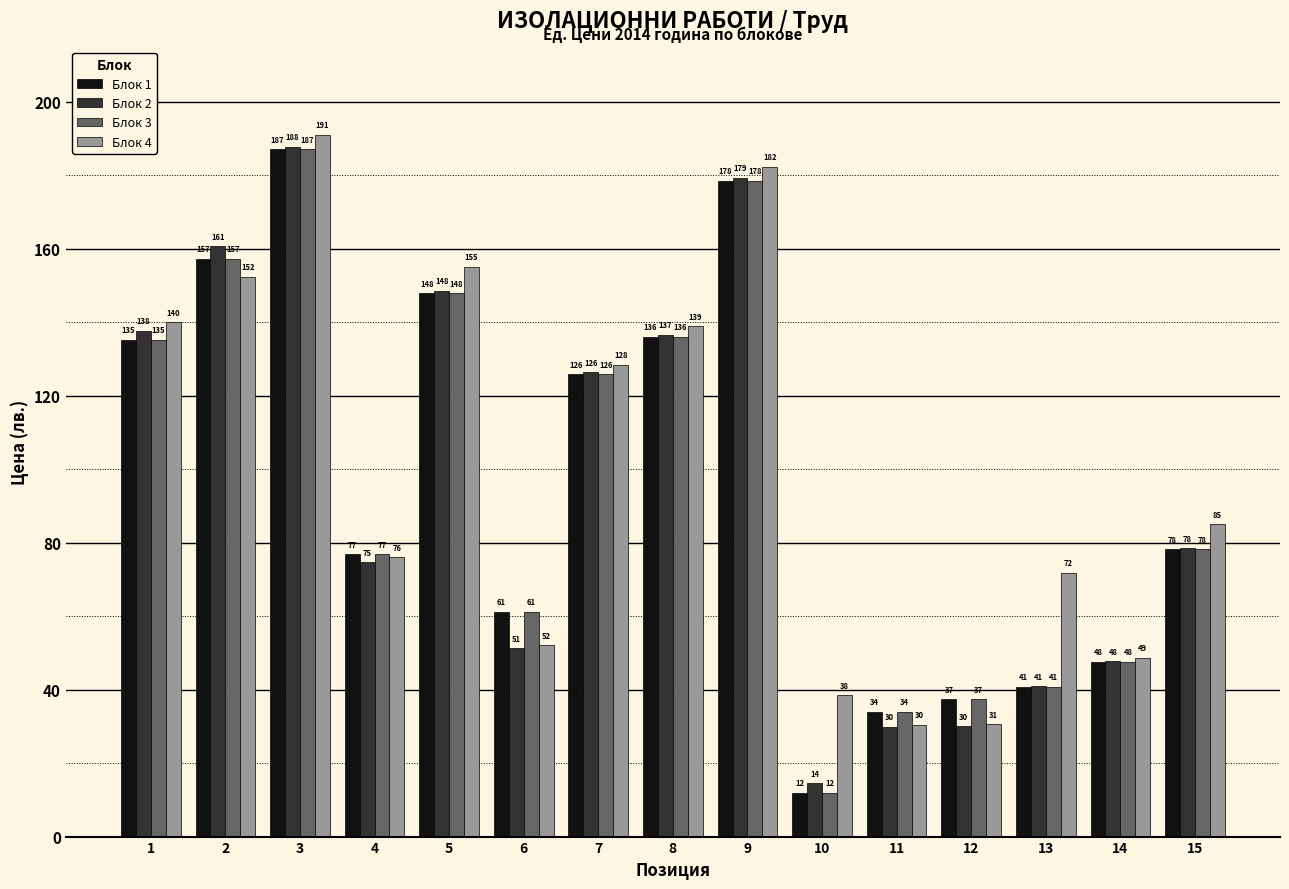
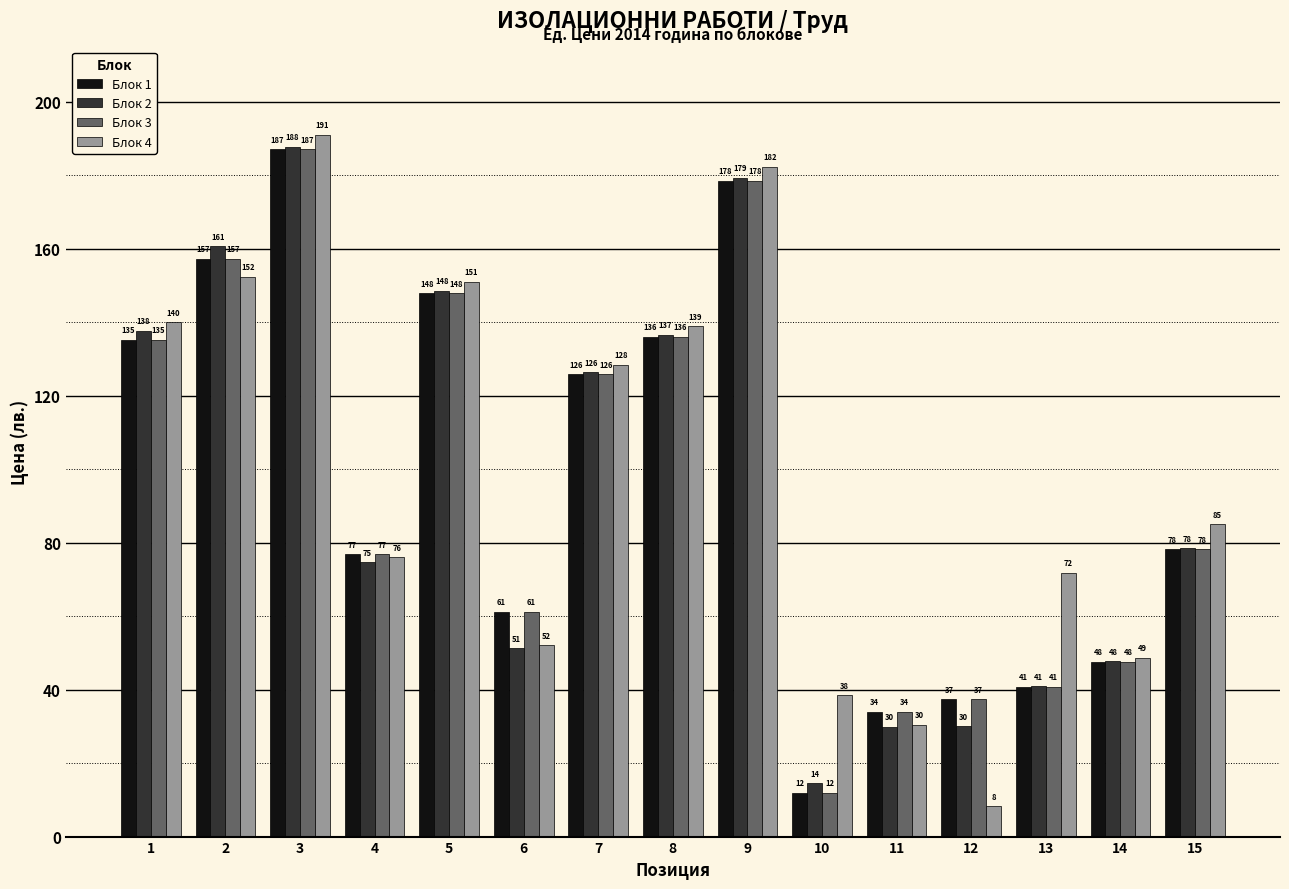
Блок 4, 5: 155 -> 151
Блок 4, 12: 31 -> 8
